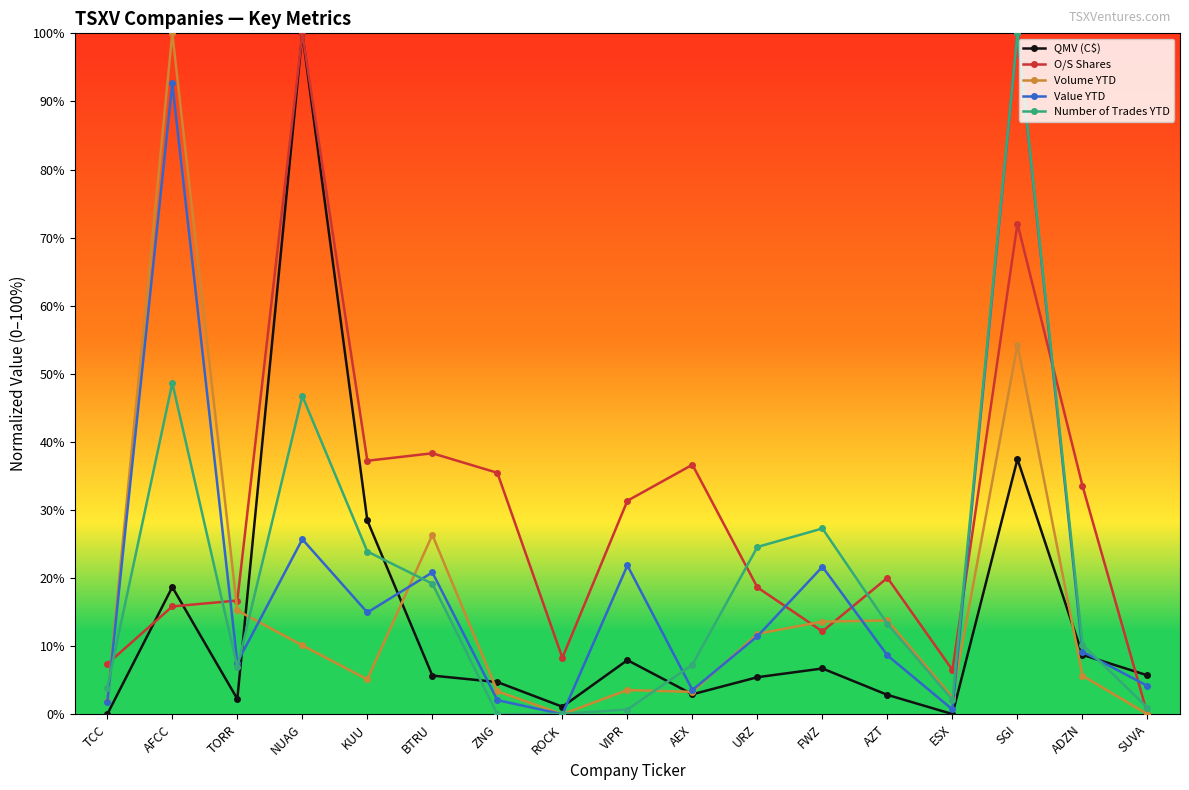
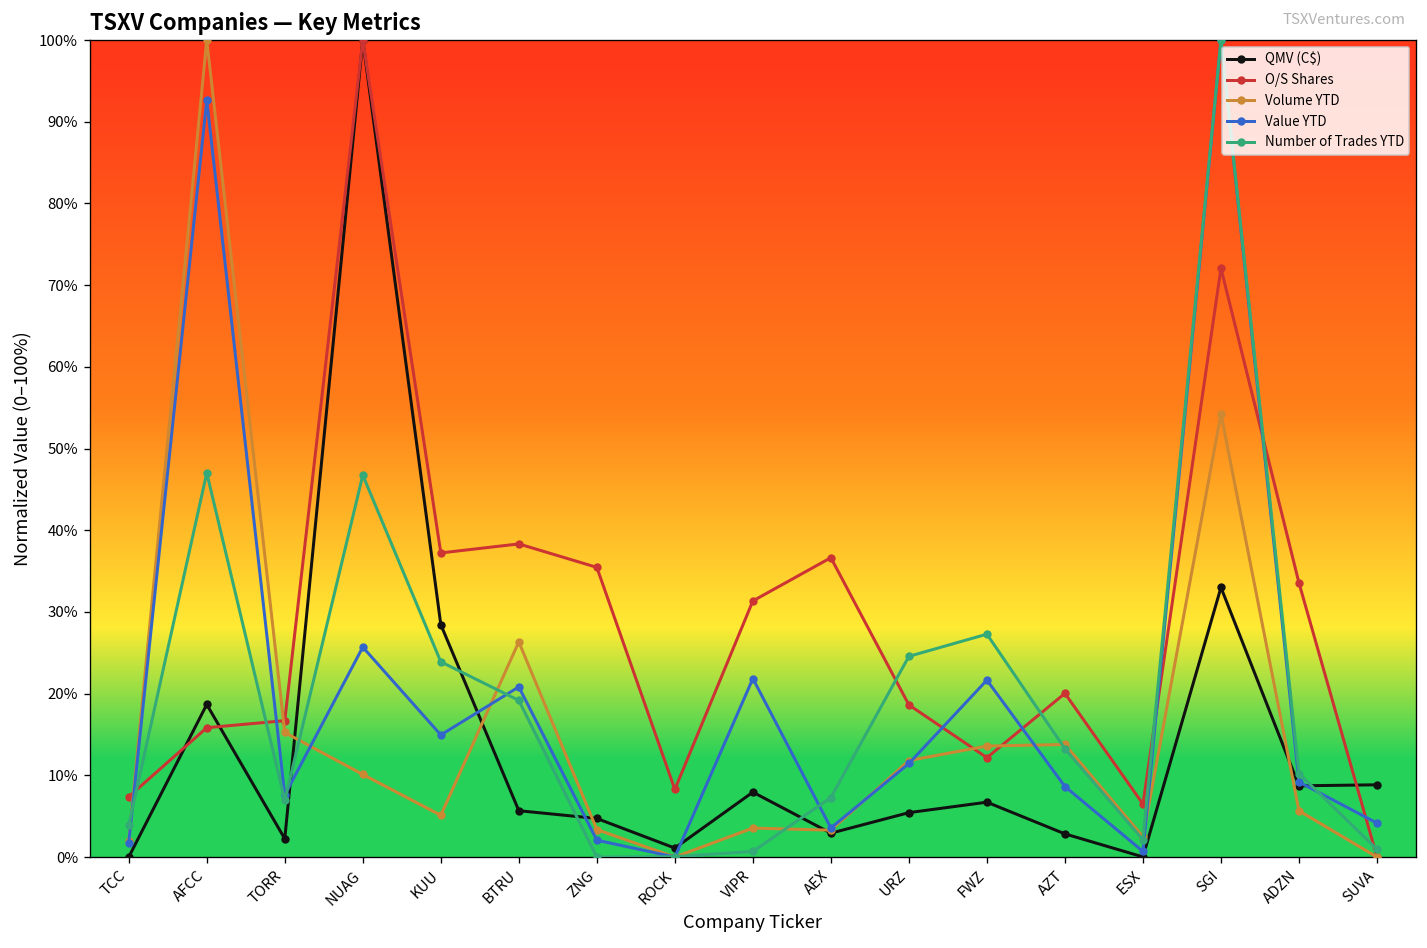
Number of Trades YTD, AFCC: 49% -> 47%
QMV (C$), SGI: 37% -> 33%
QMV (C$), SUVA: 6% -> 9%
